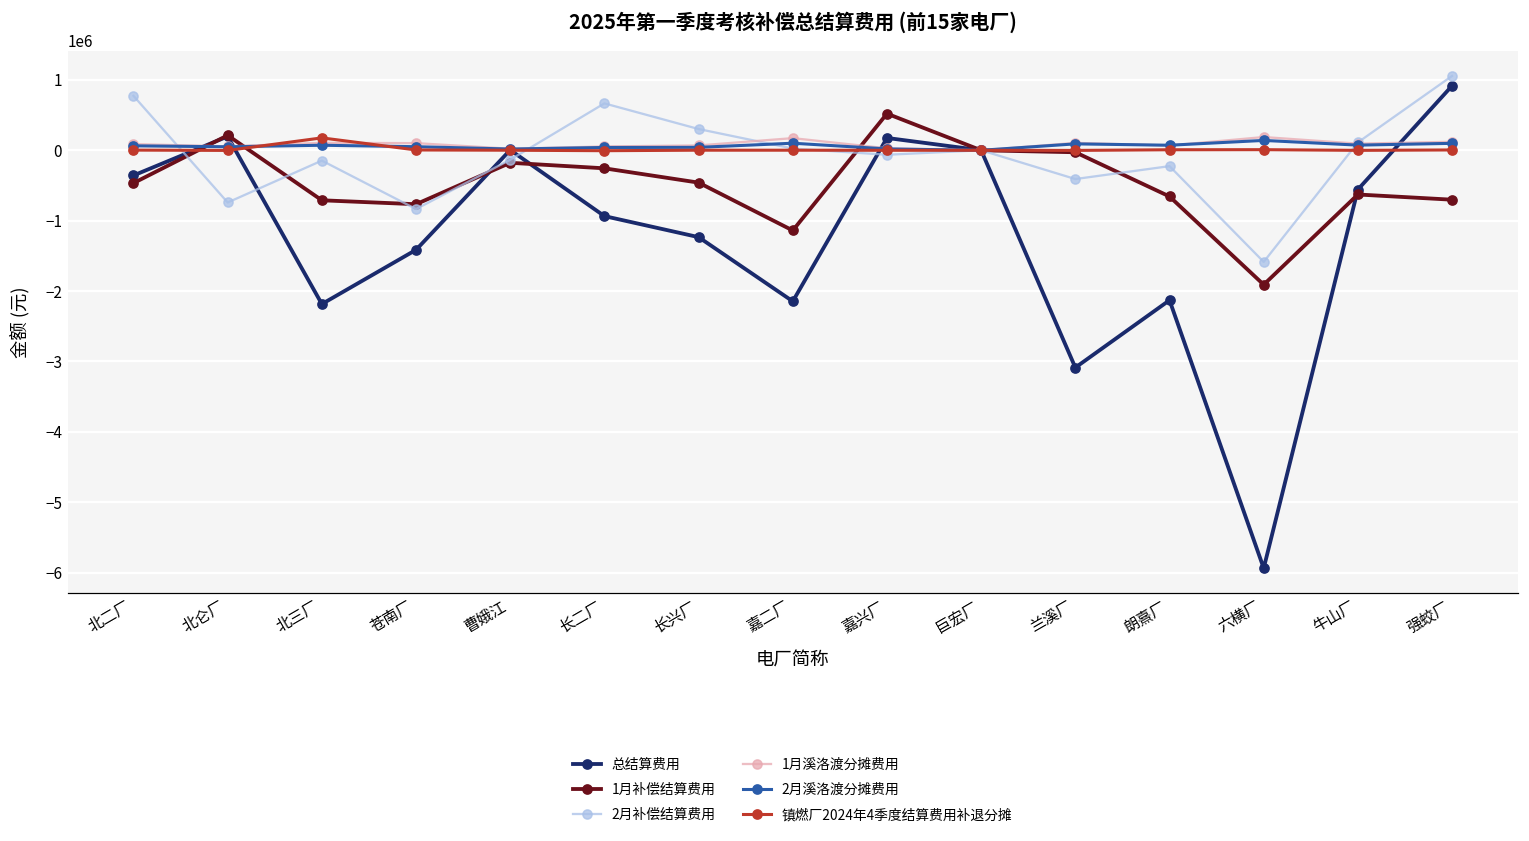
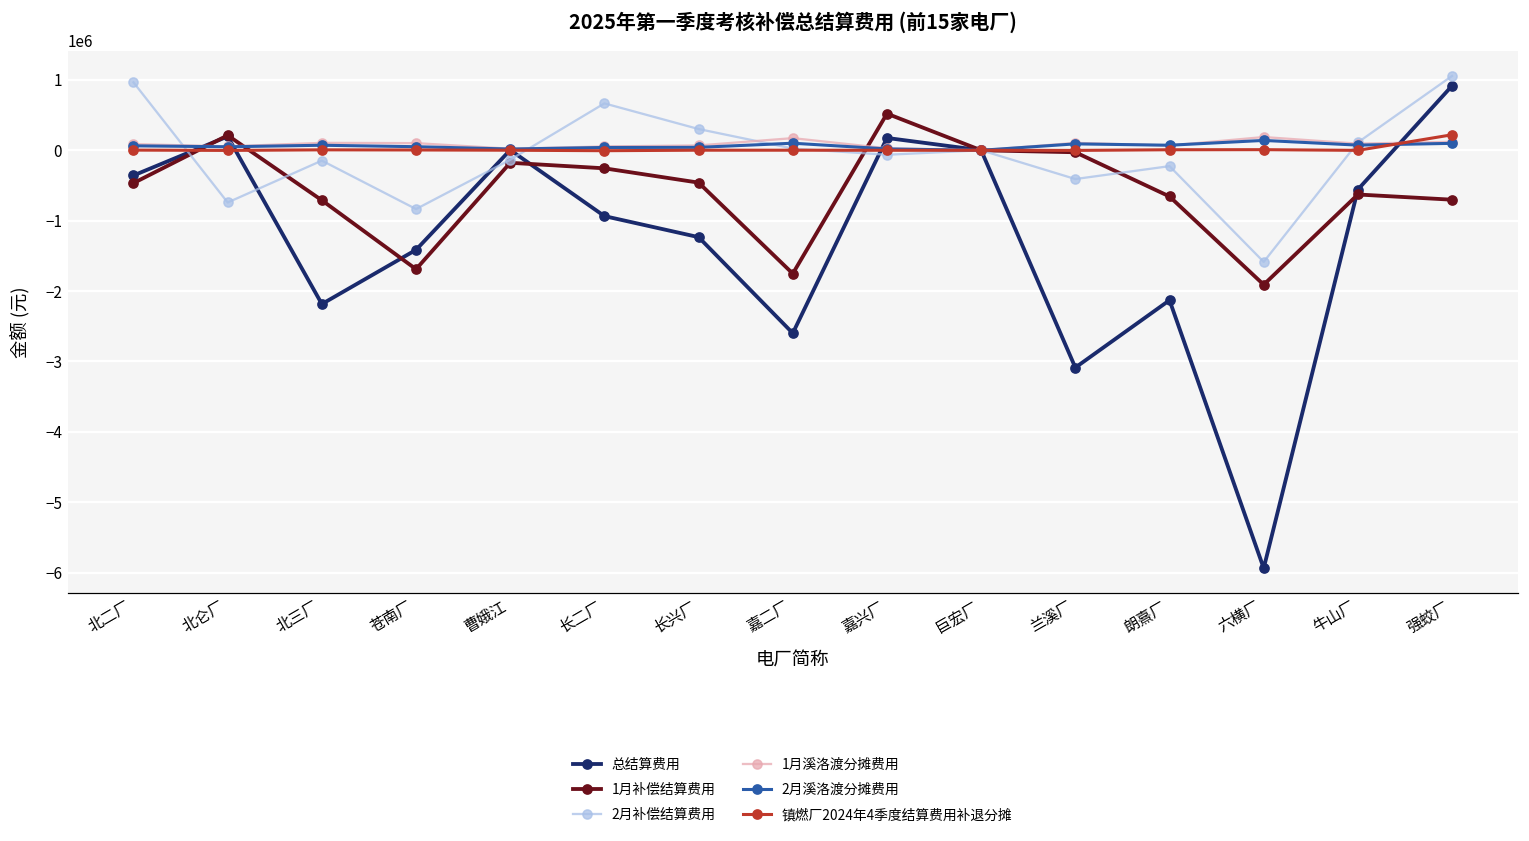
2月补偿结算费用, 北二厂: 800000 -> 1000000
镇燃厂2024年4季度结算费用补退分摊, 北三厂: 200000 -> 0
1月补偿结算费用, 苍南厂: -800000 -> -1700000
总结算费用, 嘉二厂: -2100000 -> -2600000
1月补偿结算费用, 嘉二厂: -1100000 -> -1800000
镇燃厂2024年4季度结算费用补退分摊, 强蛟厂: 0 -> 200000
